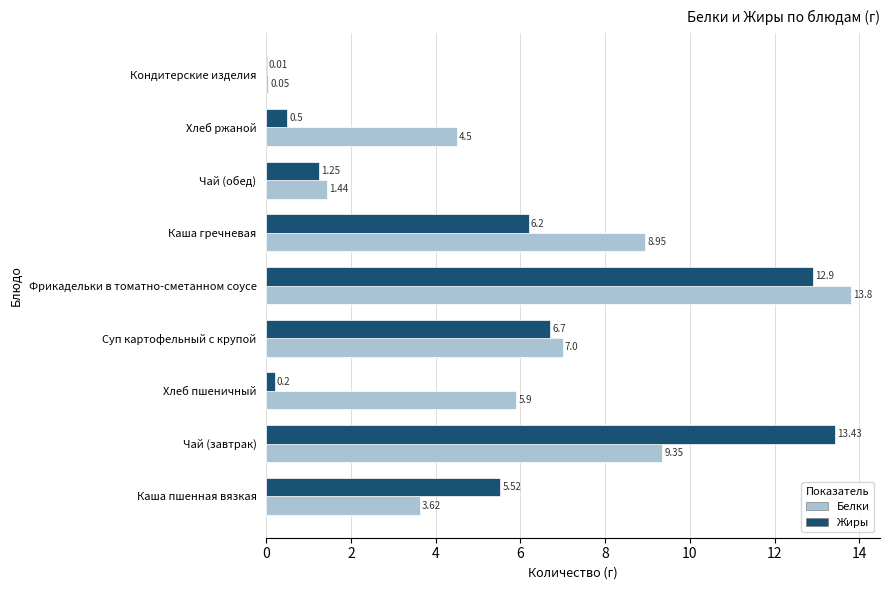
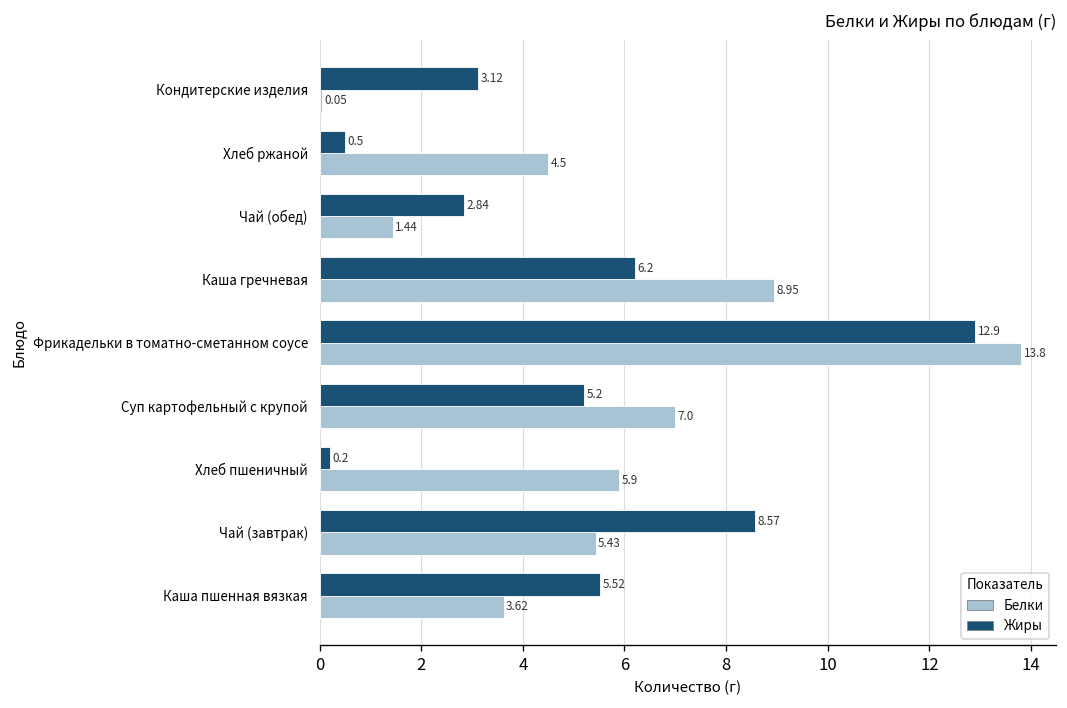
Жиры, Кондитерские изделия: 0.01 -> 3.12
Жиры, Чай (обед): 1.25 -> 2.84
Жиры, Суп картофельный с крупой: 6.7 -> 5.2
Жиры, Чай (завтрак): 13.43 -> 8.57
Белки, Чай (завтрак): 9.35 -> 5.43
